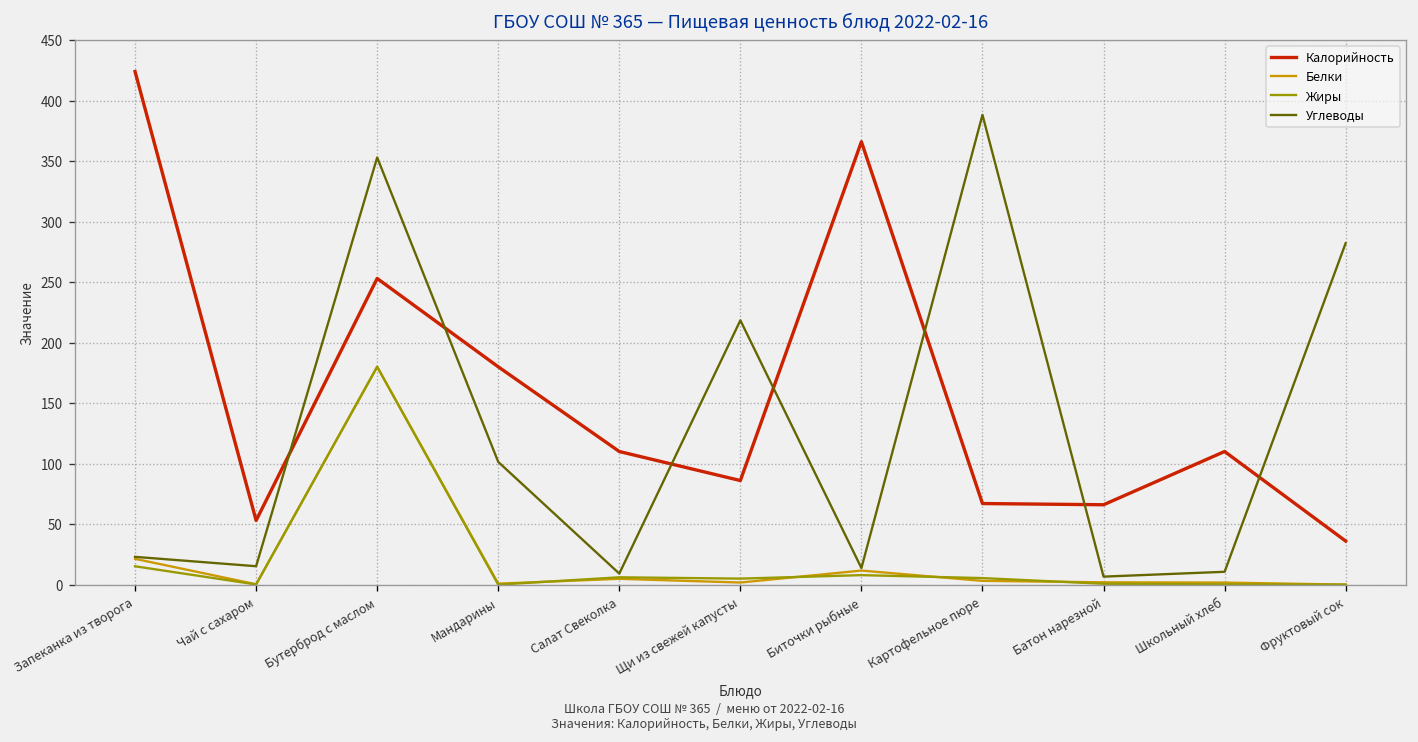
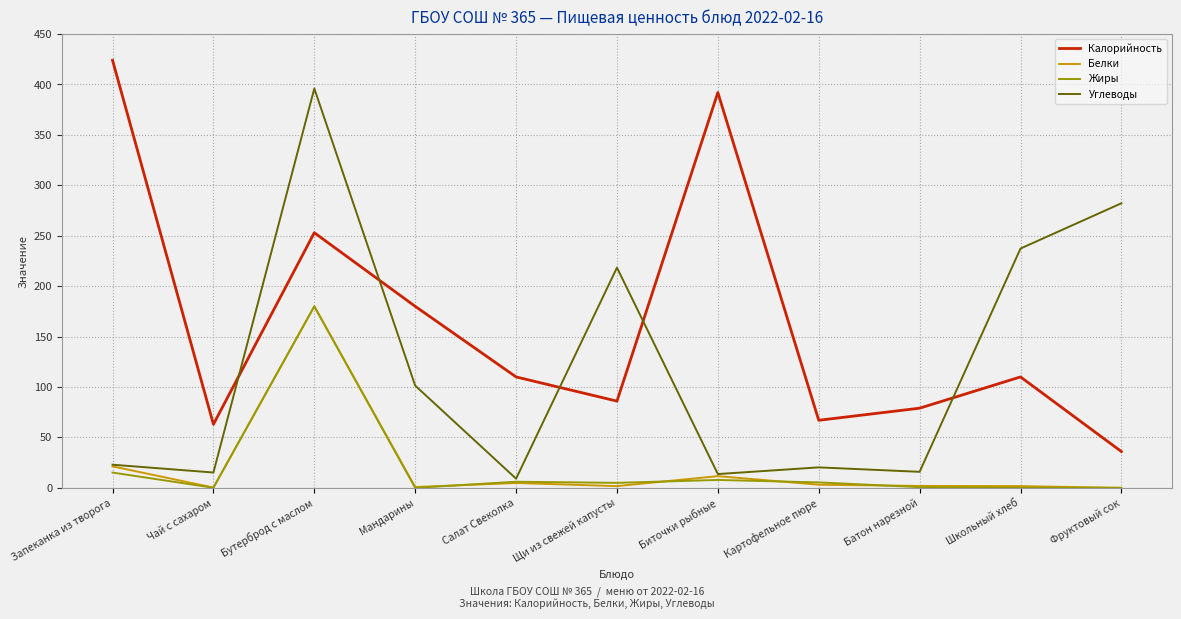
Калорийность, Чай с сахаром: 53 -> 63
Углеводы, Бутерброд с маслом: 353 -> 396
Калорийность, Биточки рыбные: 366 -> 392
Углеводы, Картофельное пюре: 388 -> 20
Калорийность, Батон нарезной: 66 -> 79
Углеводы, Батон нарезной: 7 -> 16
Углеводы, Школьный хлеб: 11 -> 237
